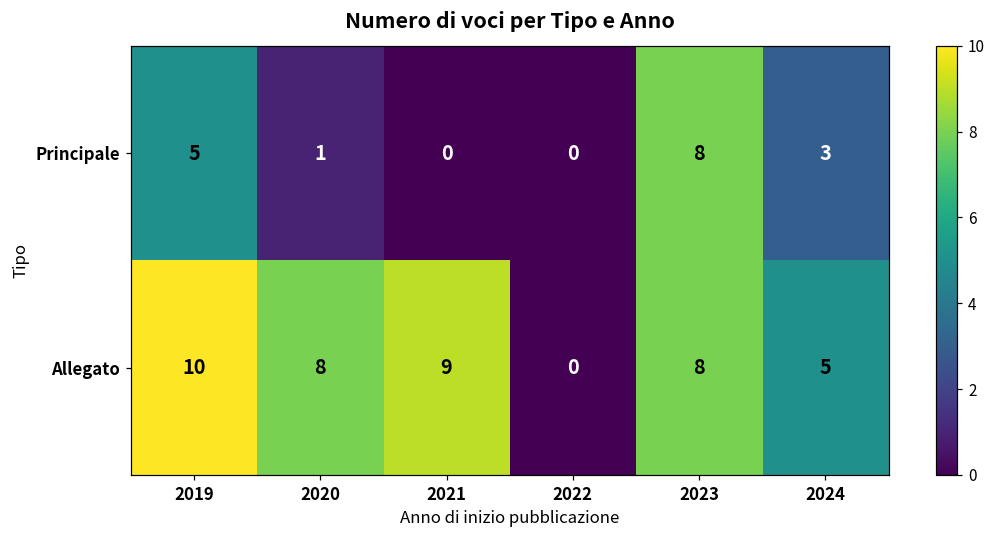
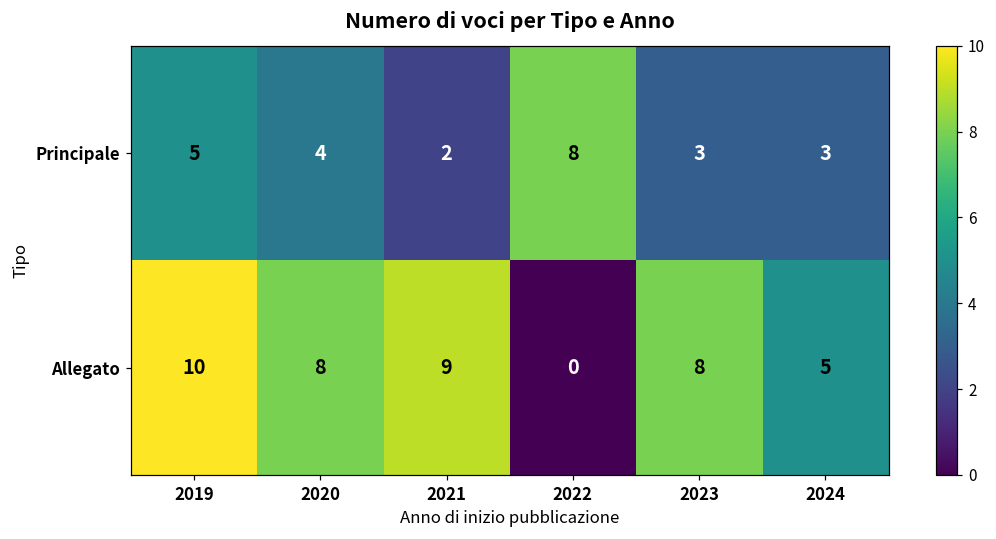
Principale, 2020: 1 -> 4
Principale, 2021: 0 -> 2
Principale, 2022: 0 -> 8
Principale, 2023: 8 -> 3
